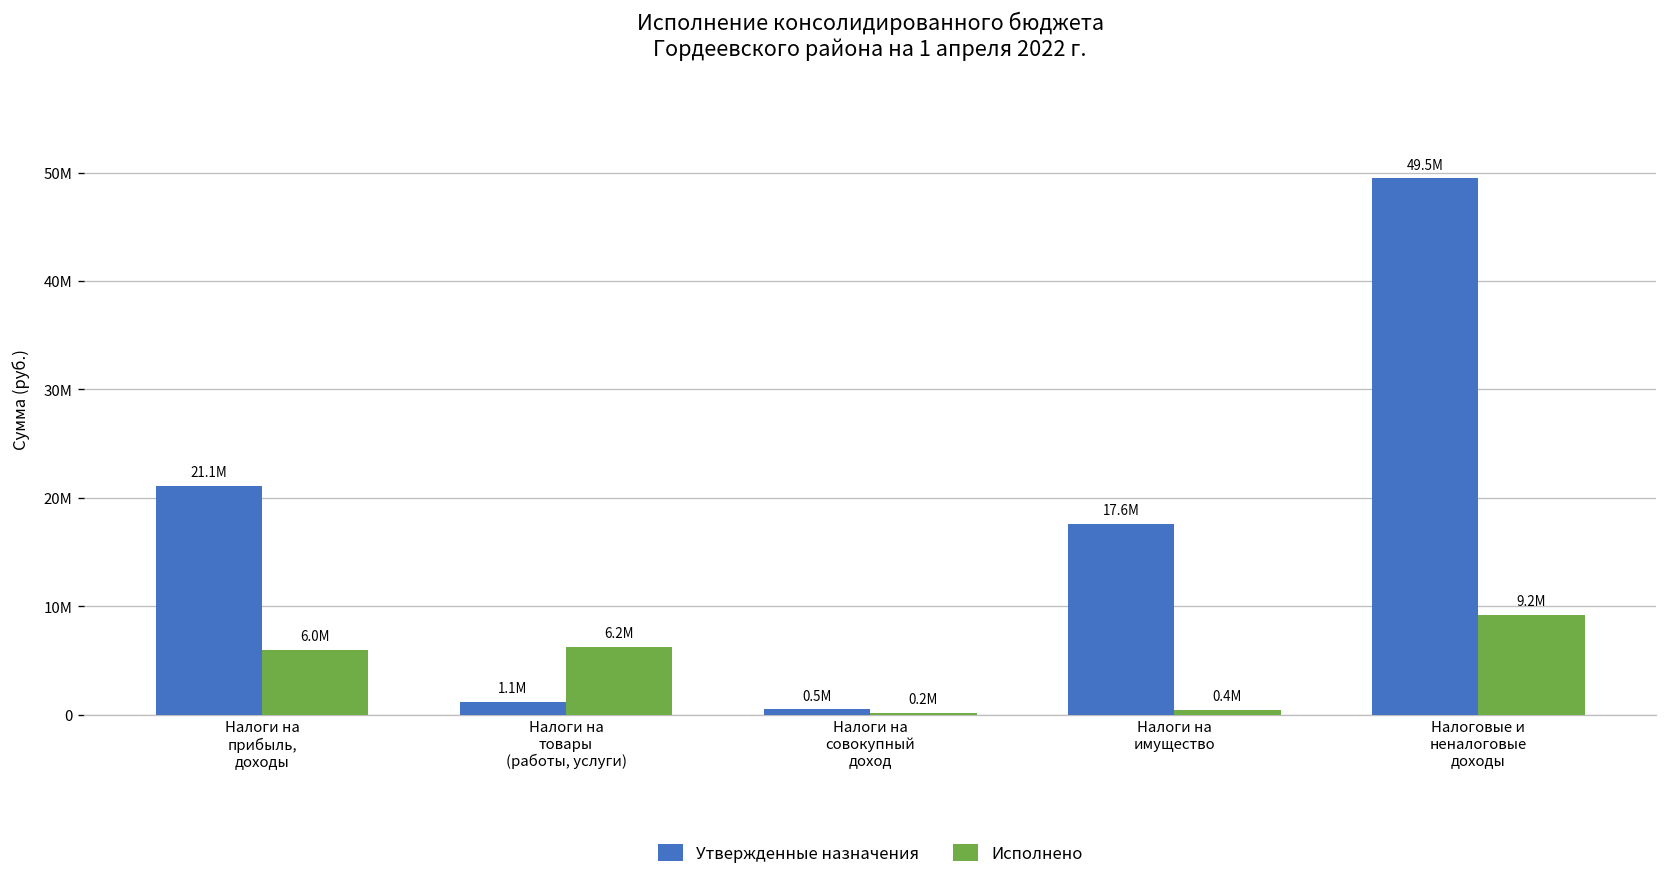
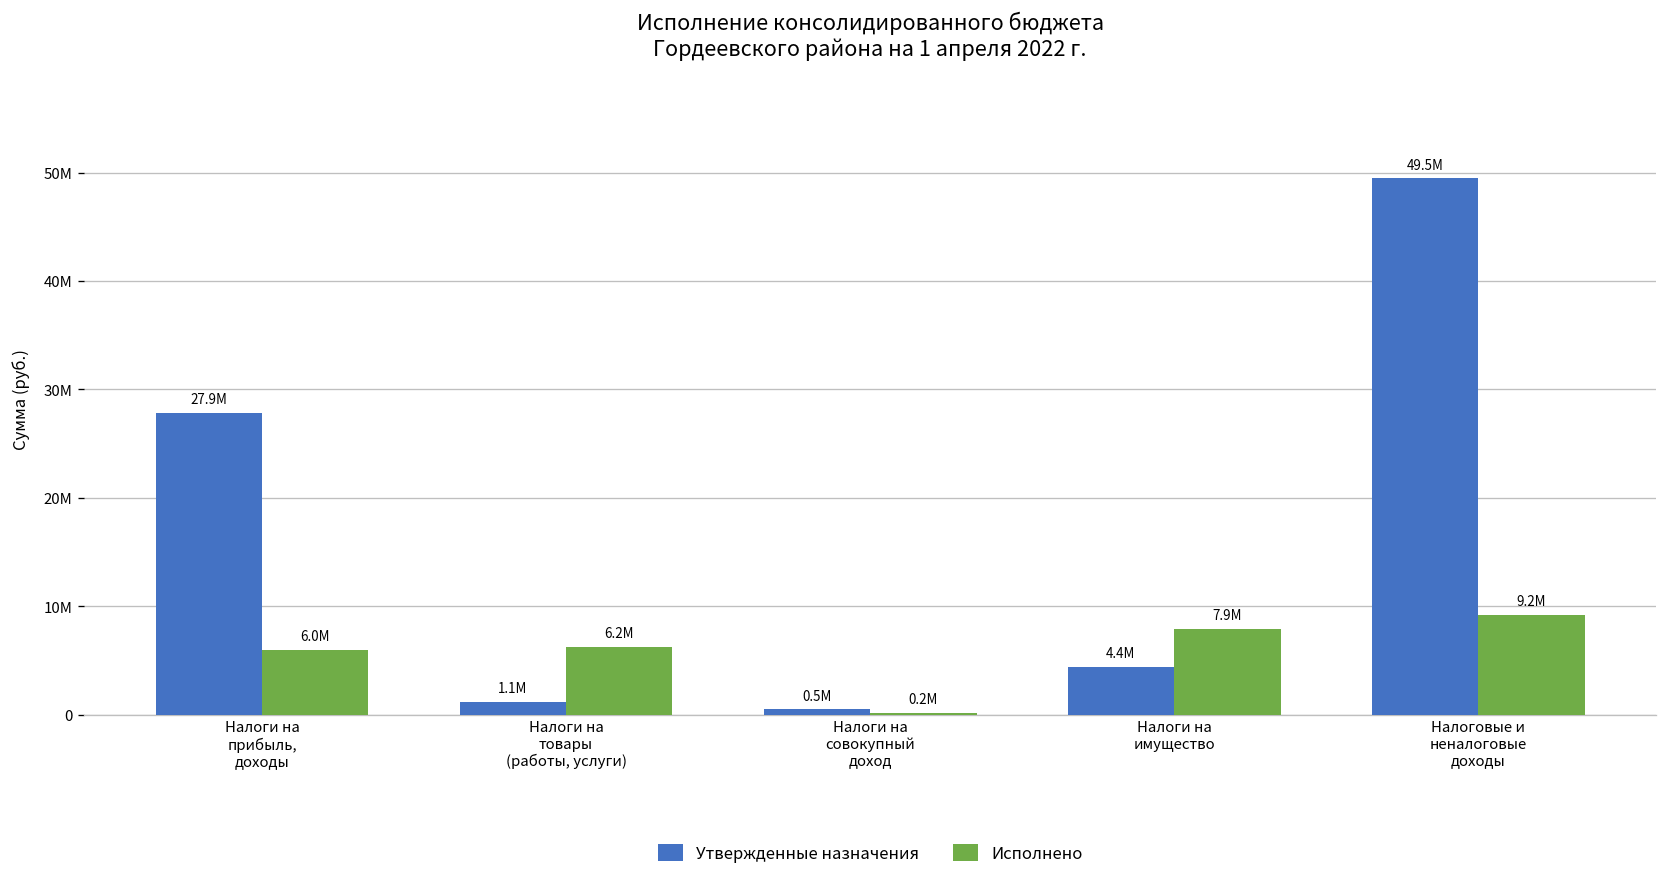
Утвержденные назначения, Налоги на прибыль, доходы: 21.1M -> 27.9M
Утвержденные назначения, Налоги на имущество: 17.6M -> 4.4M
Исполнено, Налоги на имущество: 0.4M -> 7.9M
